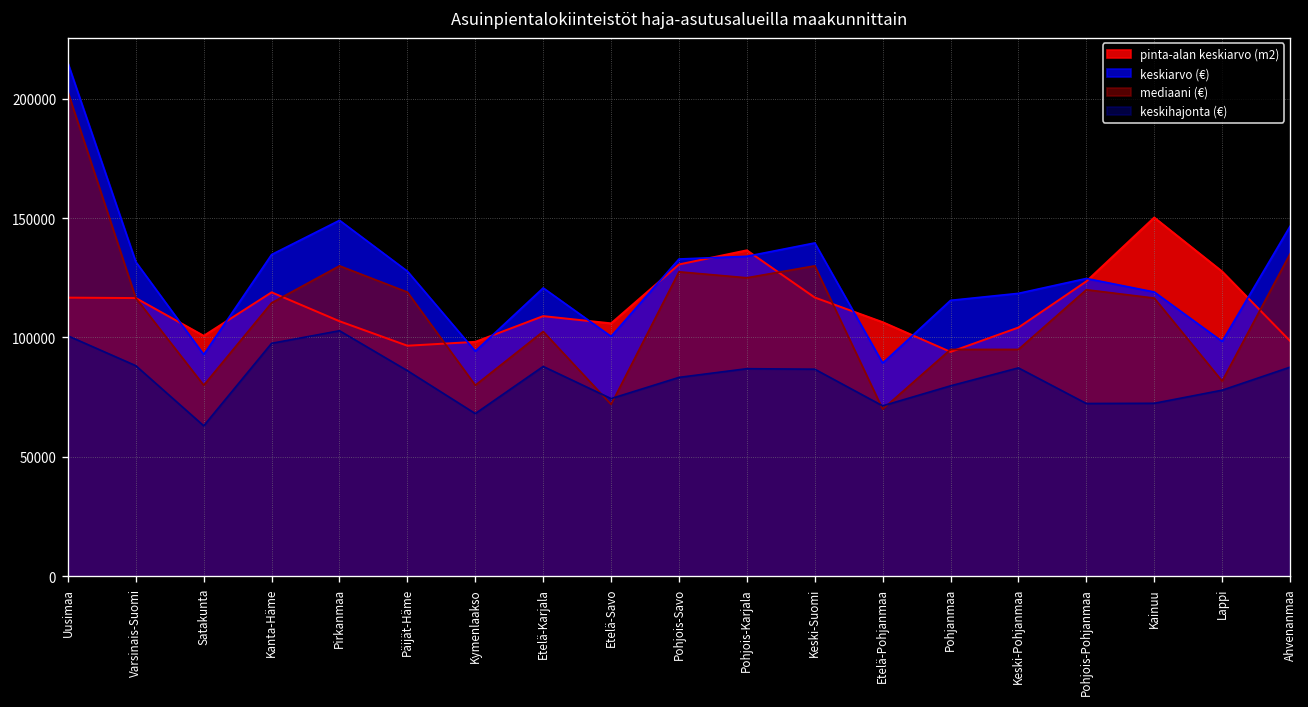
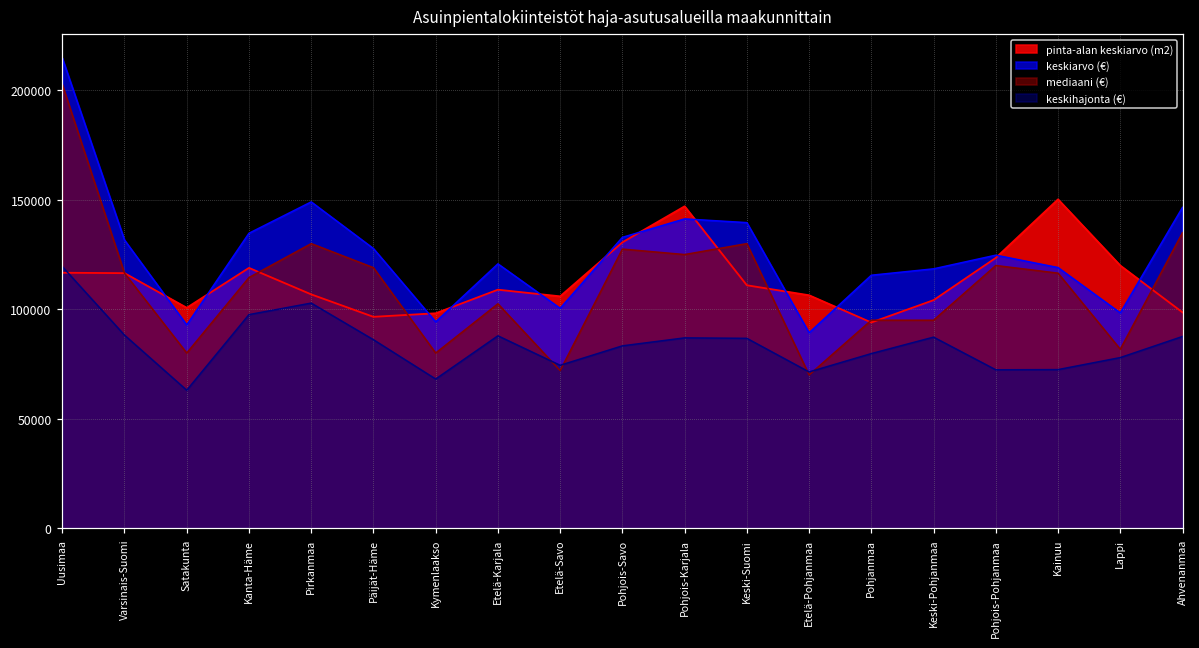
keskihajonta (€), Uusimaa: 101000 -> 120000
pinta-alan keskiarvo (m2), Pohjois-Karjala: 137000 -> 147000
keskiarvo (€), Pohjois-Karjala: 134000 -> 141000
pinta-alan keskiarvo (m2), Keski-Suomi: 117000 -> 111000
pinta-alan keskiarvo (m2), Lappi: 128000 -> 120000
